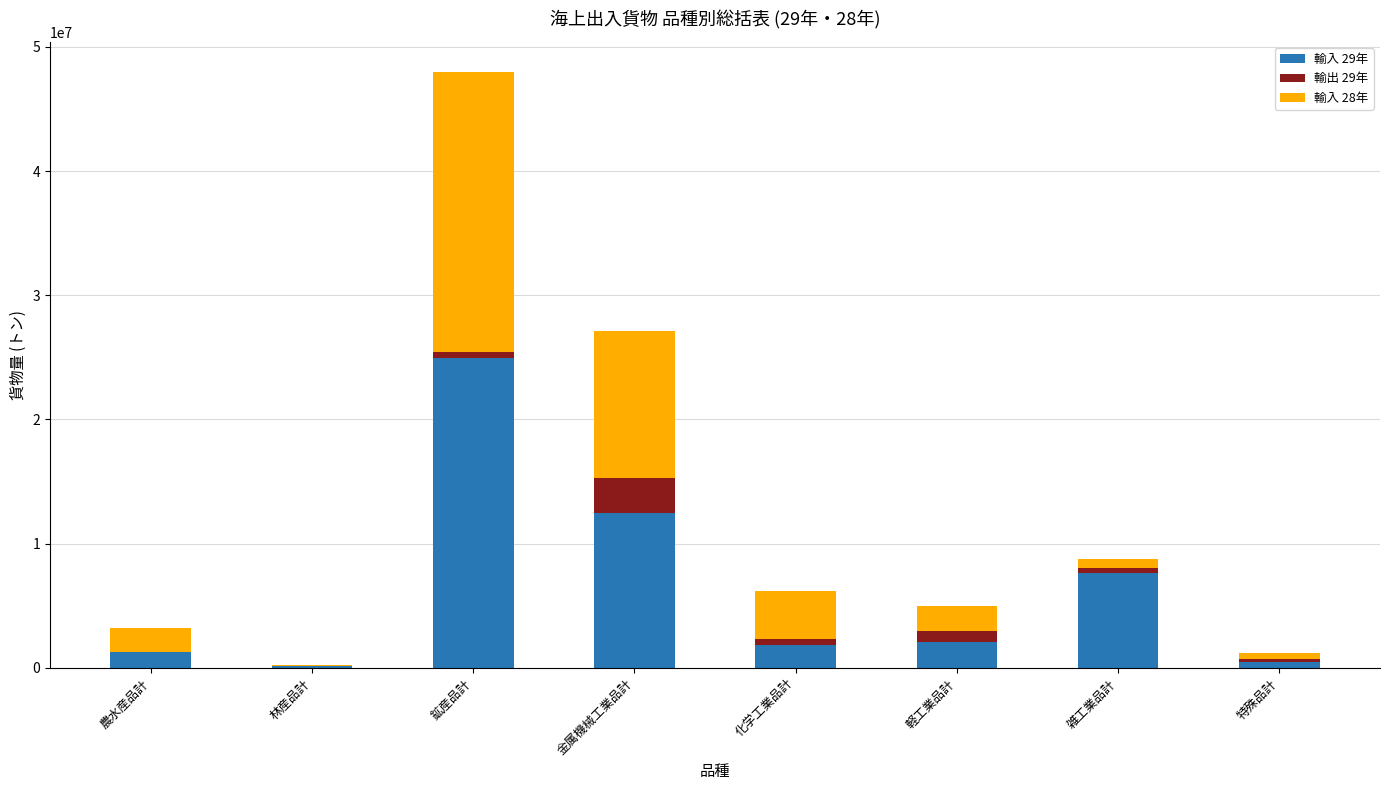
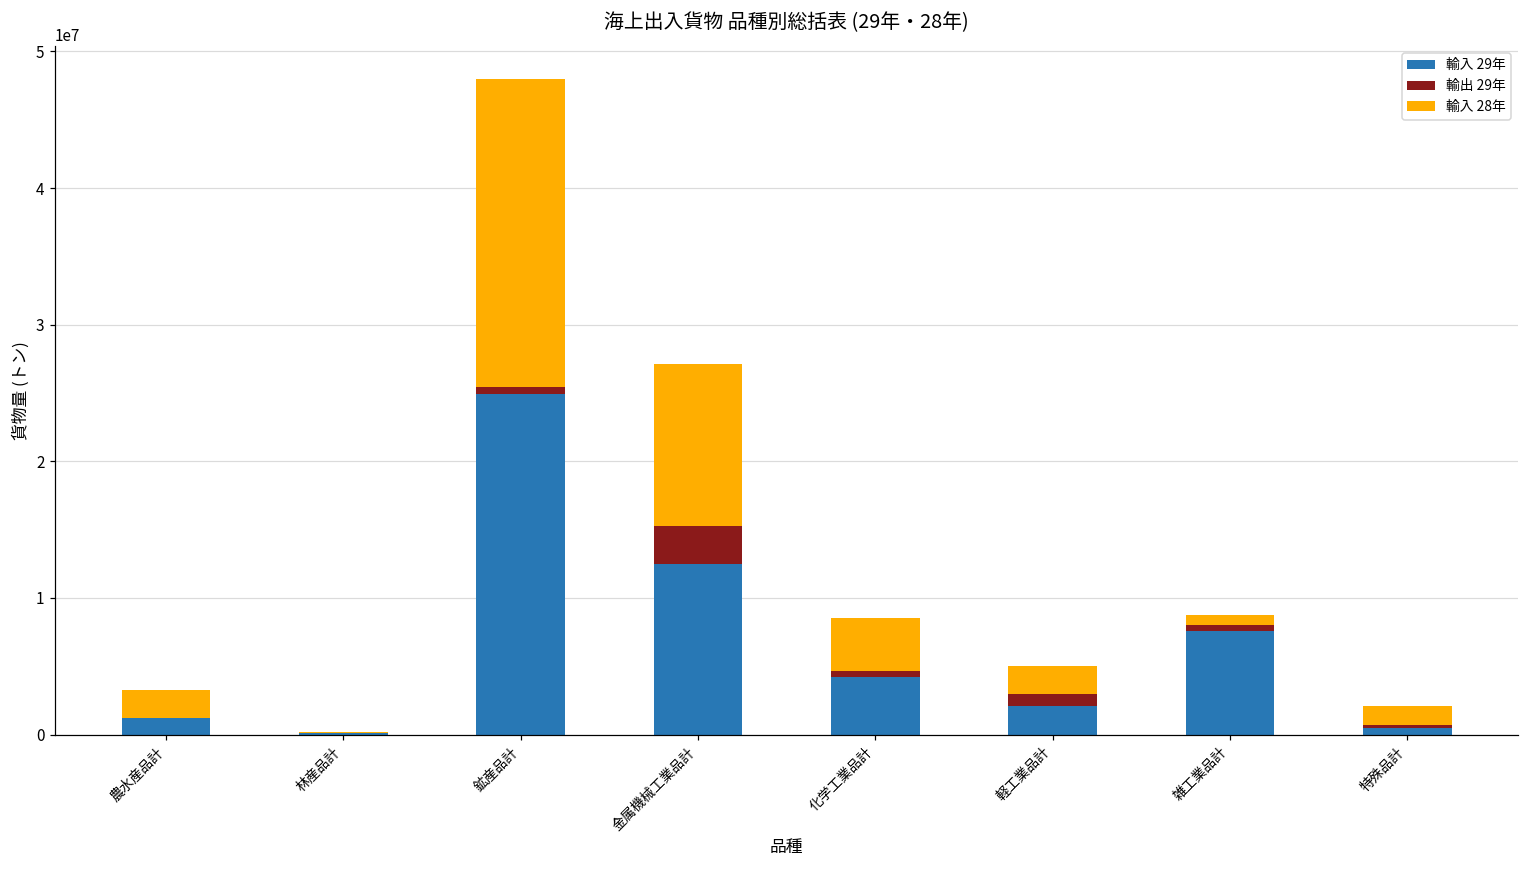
輸入 29年, 化学工業品計: 1800000 -> 4200000
輸入 28年, 特殊品計: 500000 -> 1400000
